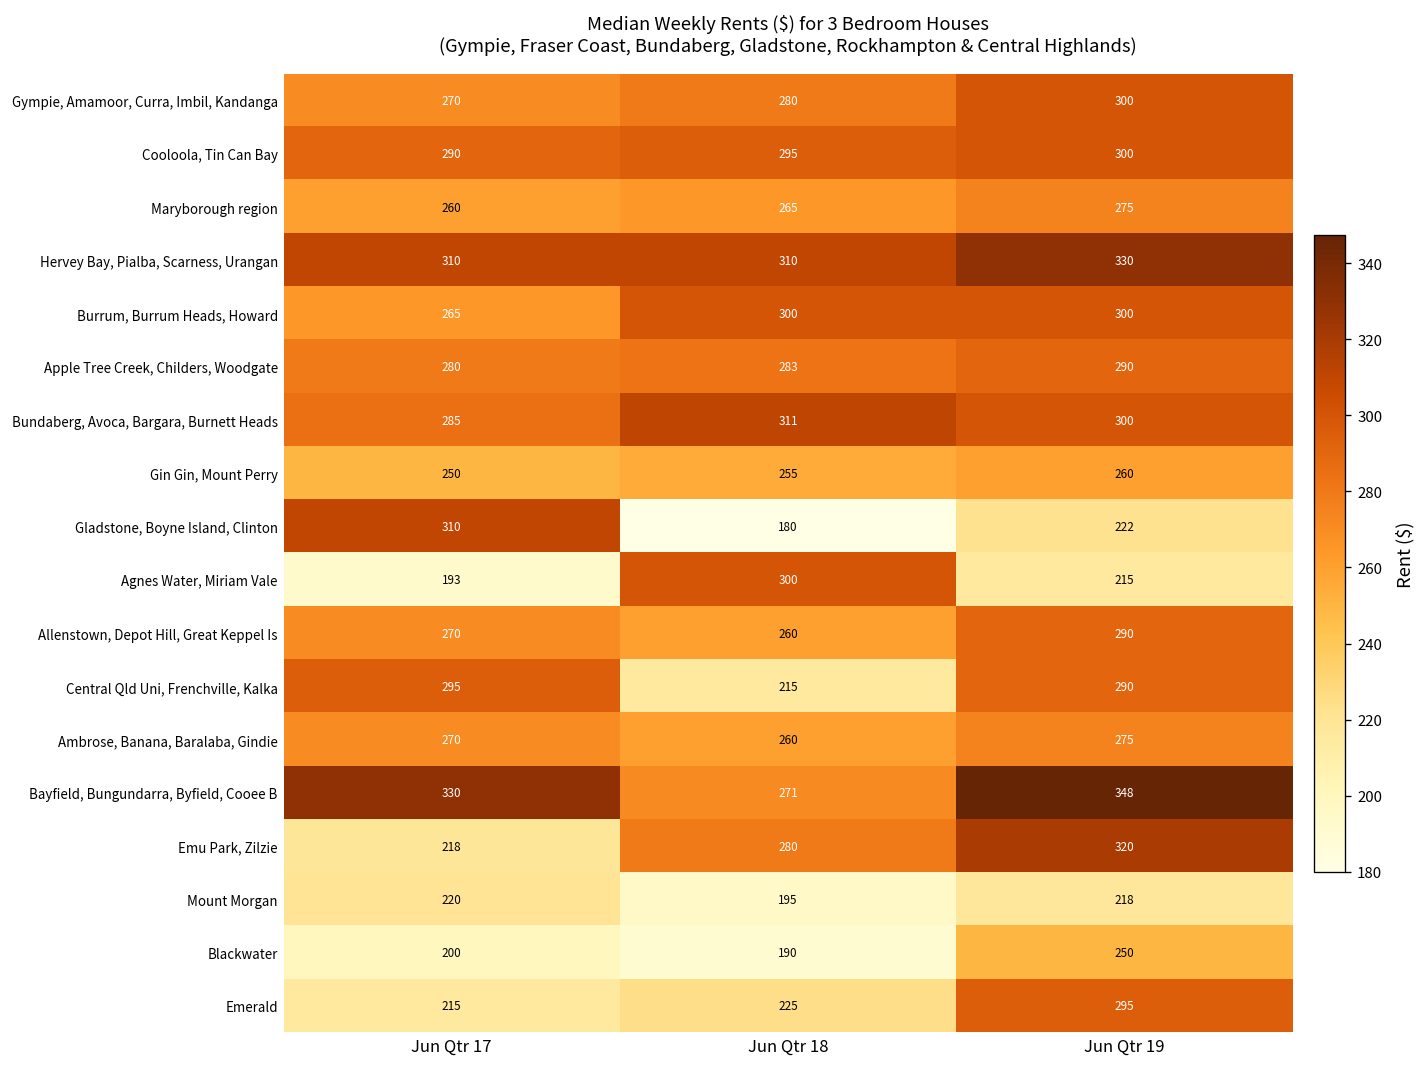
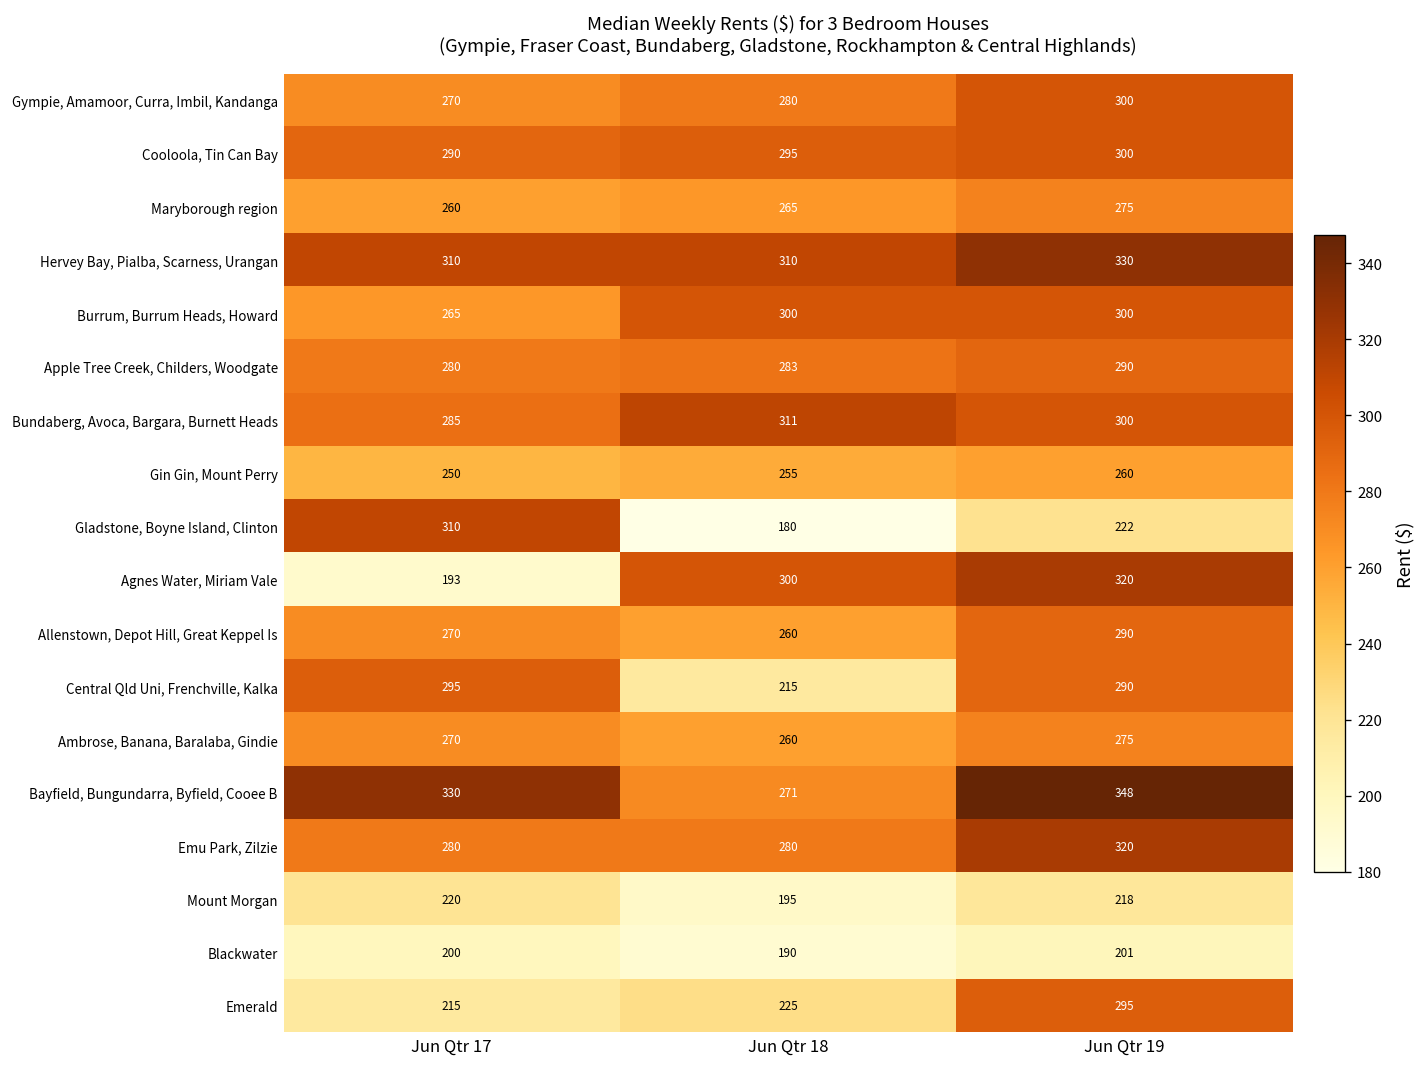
Agnes Water, Miriam Vale, Jun Qtr 19: 215 -> 320
Emu Park, Zilzie, Jun Qtr 17: 218 -> 280
Blackwater, Jun Qtr 19: 250 -> 201
